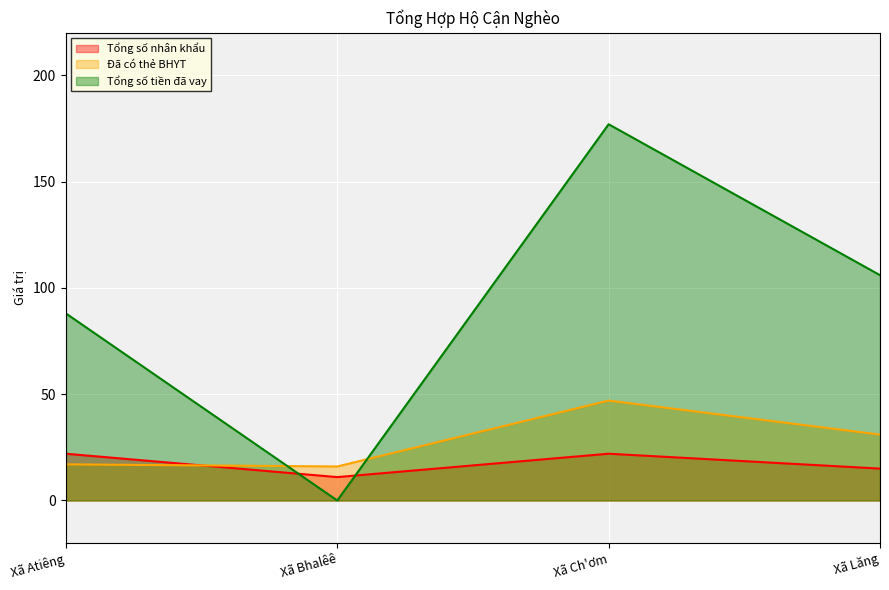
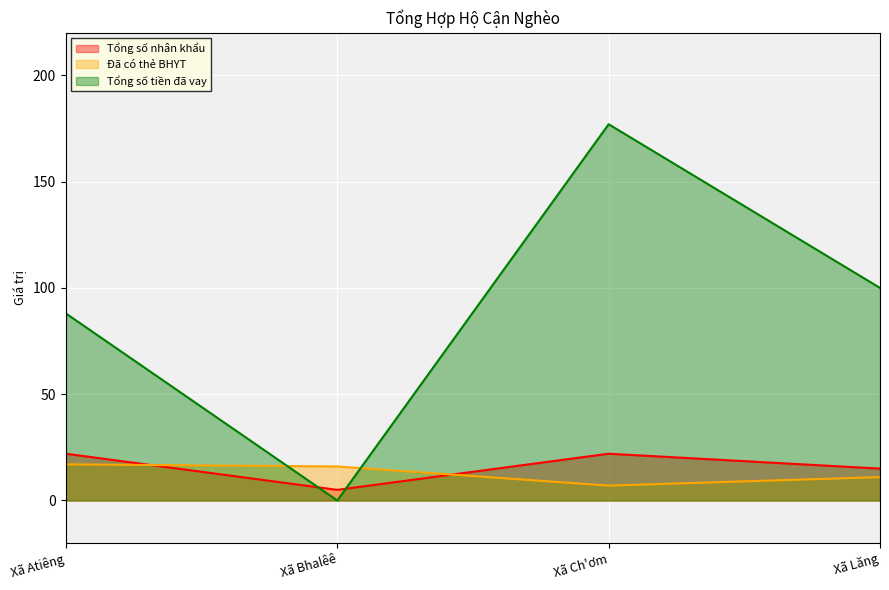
Tổng số nhân khẩu, Xã Bhalêê: 11 -> 5
Đã có thẻ BHYT, Xã Ch'ơm: 47 -> 7
Đã có thẻ BHYT, Xã Lăng: 31 -> 11
Tổng số tiền đã vay, Xã Lăng: 106 -> 100
